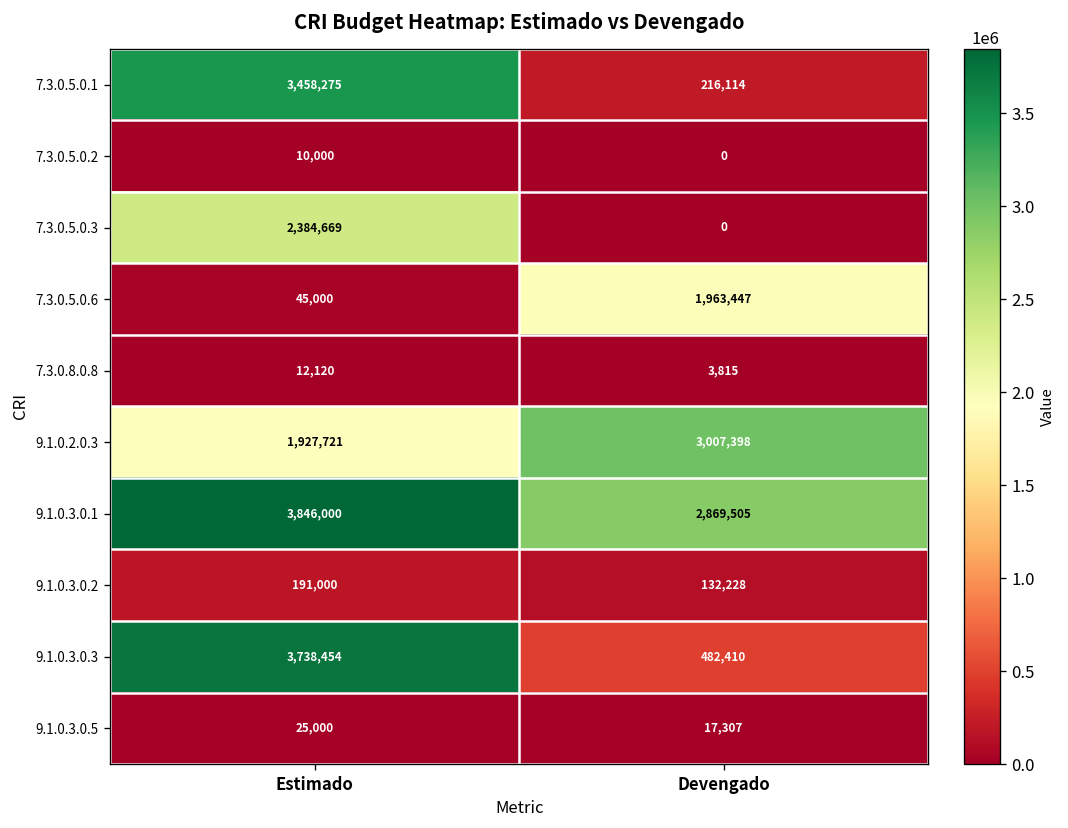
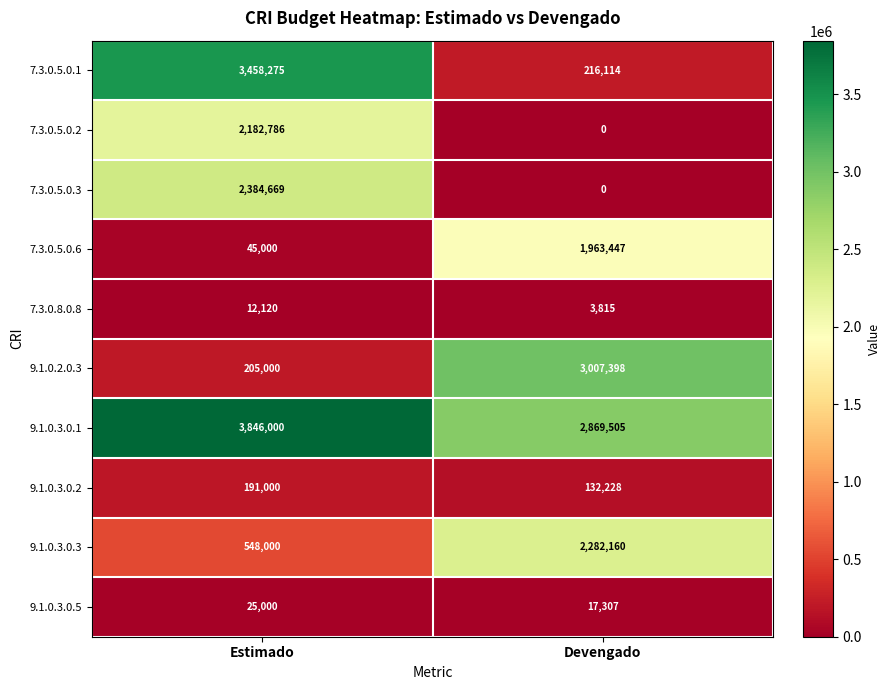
7.3.0.5.0.2, Estimado: 10,000 -> 2,182,786
9.1.0.2.0.3, Estimado: 1,927,721 -> 205,000
9.1.0.3.0.3, Estimado: 3,738,454 -> 548,000
9.1.0.3.0.3, Devengado: 482,410 -> 2,282,160
